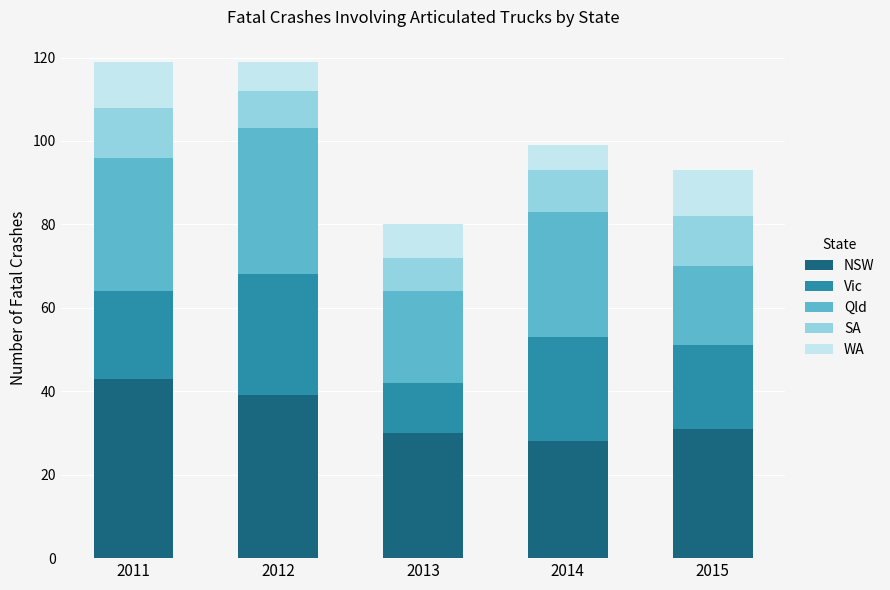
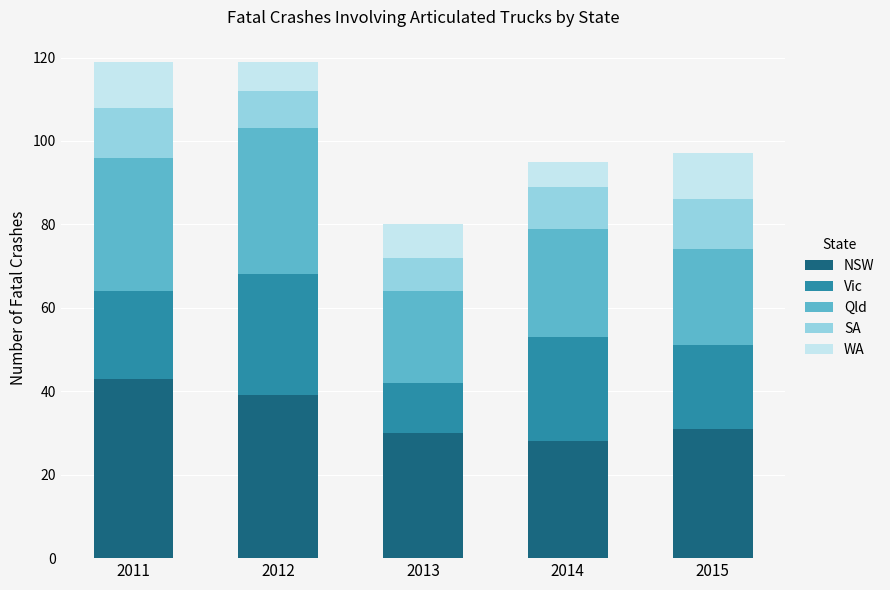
Qld, 2014: 30 -> 26
Qld, 2015: 19 -> 23
